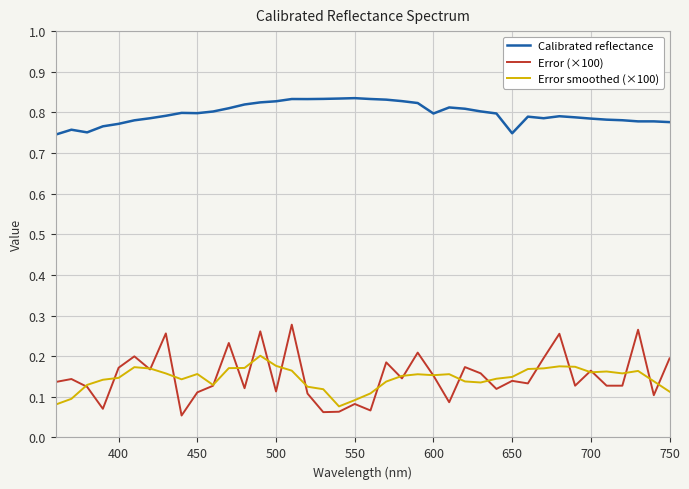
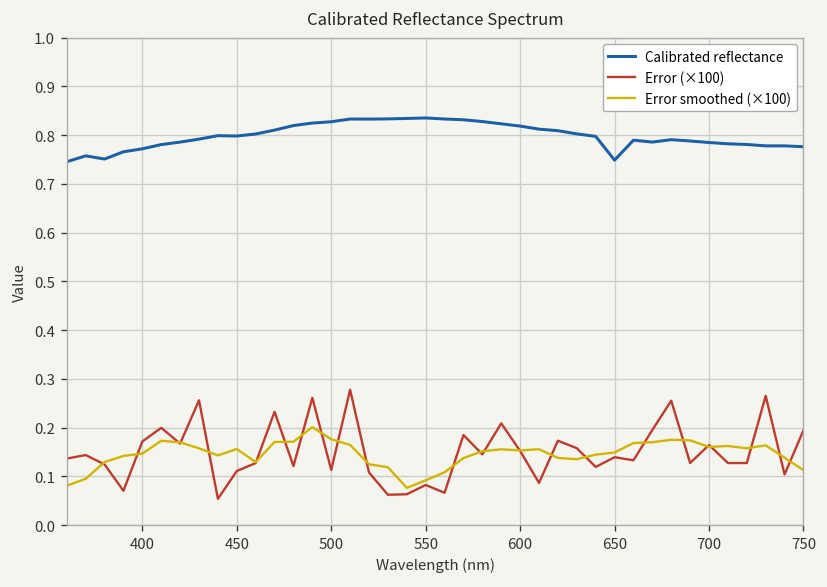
Calibrated reflectance, 600: 0.80 -> 0.82
